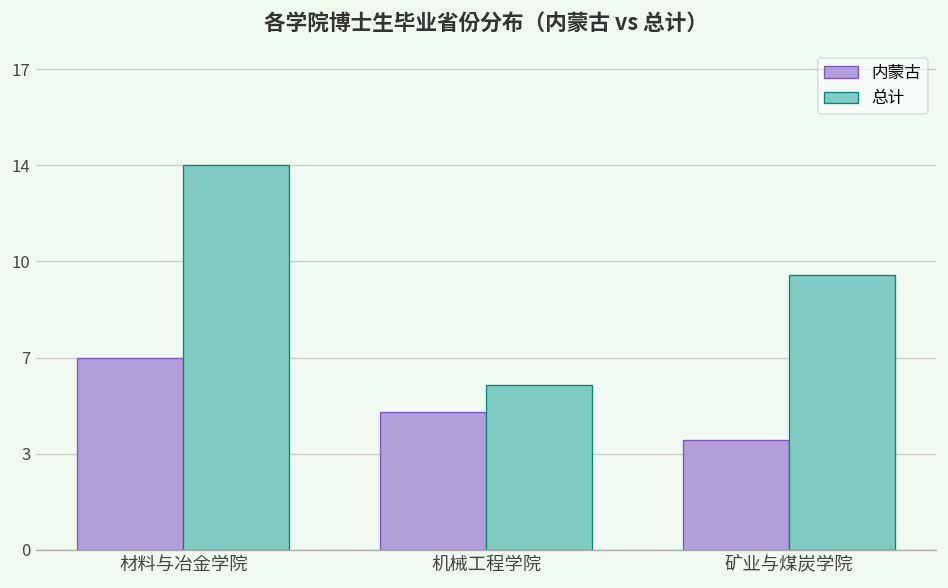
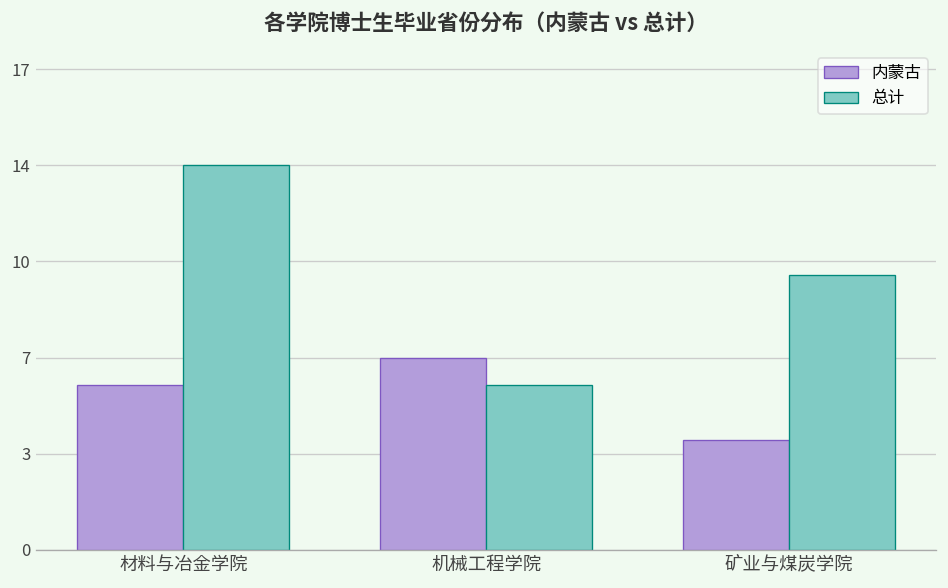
内蒙古, 材料与冶金学院: 7 -> 6
内蒙古, 机械工程学院: 5 -> 7
